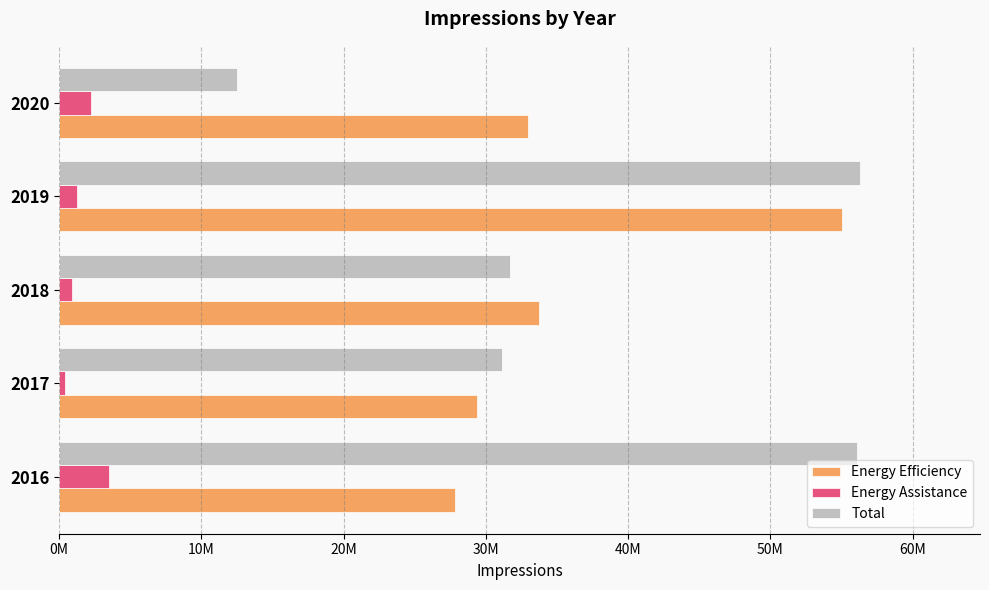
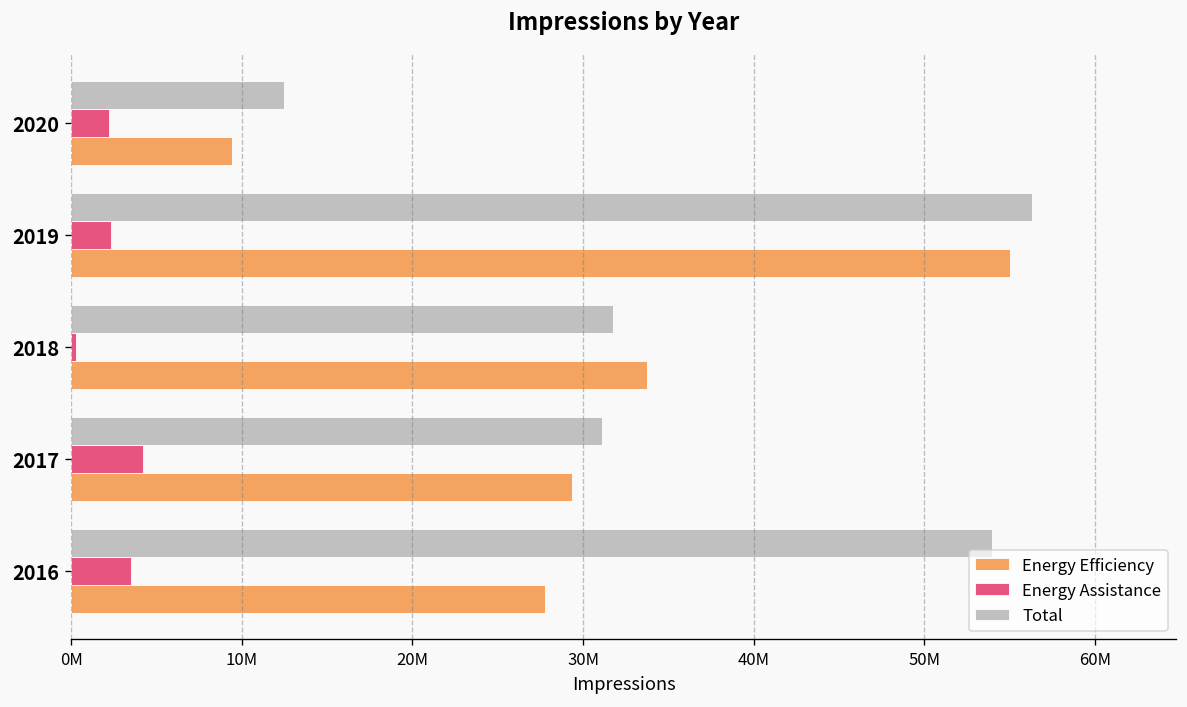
Energy Efficiency, 2020: 33000000 -> 9400000
Energy Assistance, 2019: 1300000 -> 2300000
Energy Assistance, 2018: 900000 -> 300000
Energy Assistance, 2017: 400000 -> 4200000
Total, 2016: 56100000 -> 54000000
